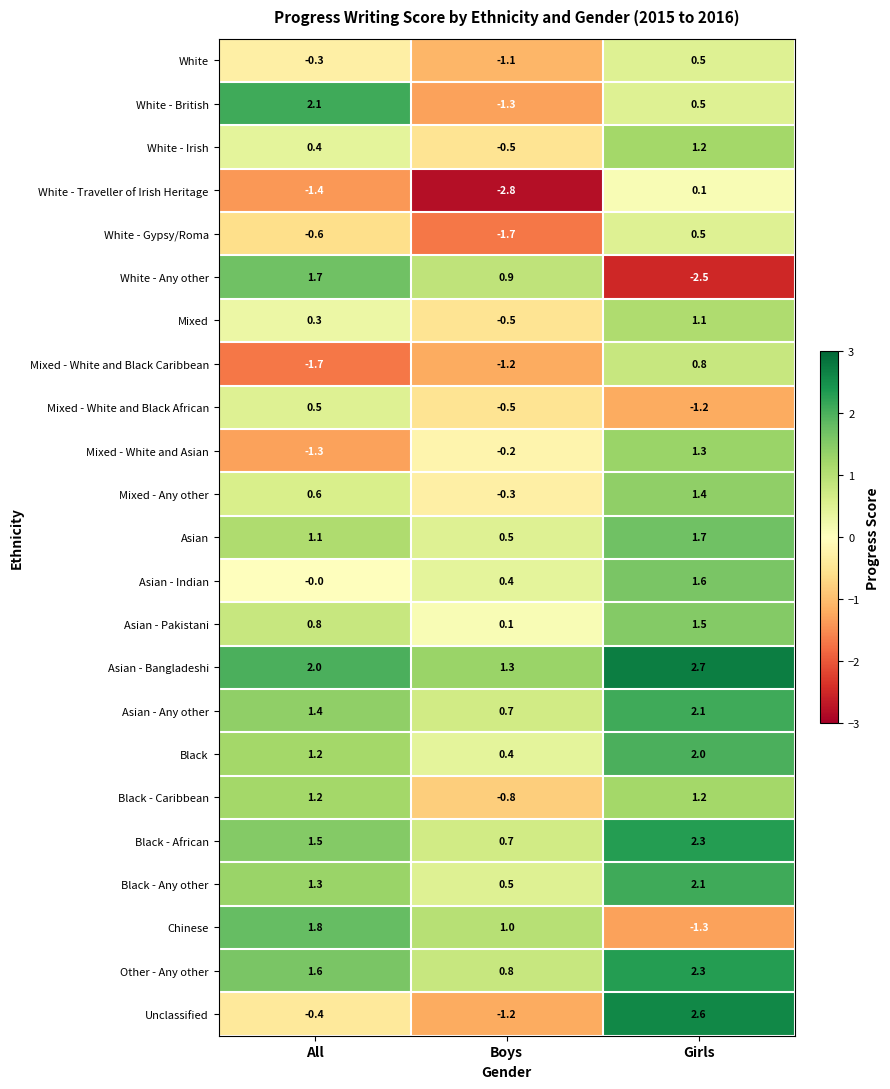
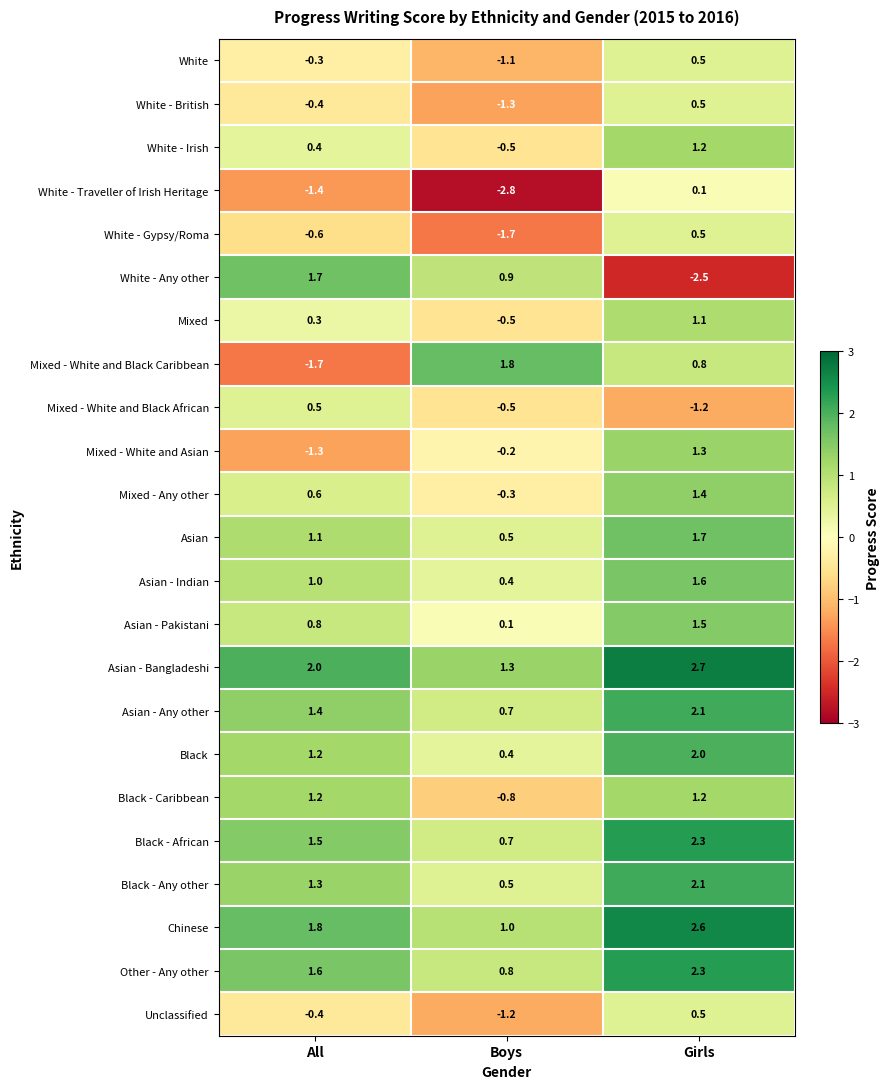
White - British, All: 2.1 -> -0.4
Mixed - White and Black Caribbean, Boys: -1.2 -> 1.8
Asian - Indian, All: -0.0 -> 1.0
Chinese, Girls: -1.3 -> 2.6
Unclassified, Girls: 2.6 -> 0.5
